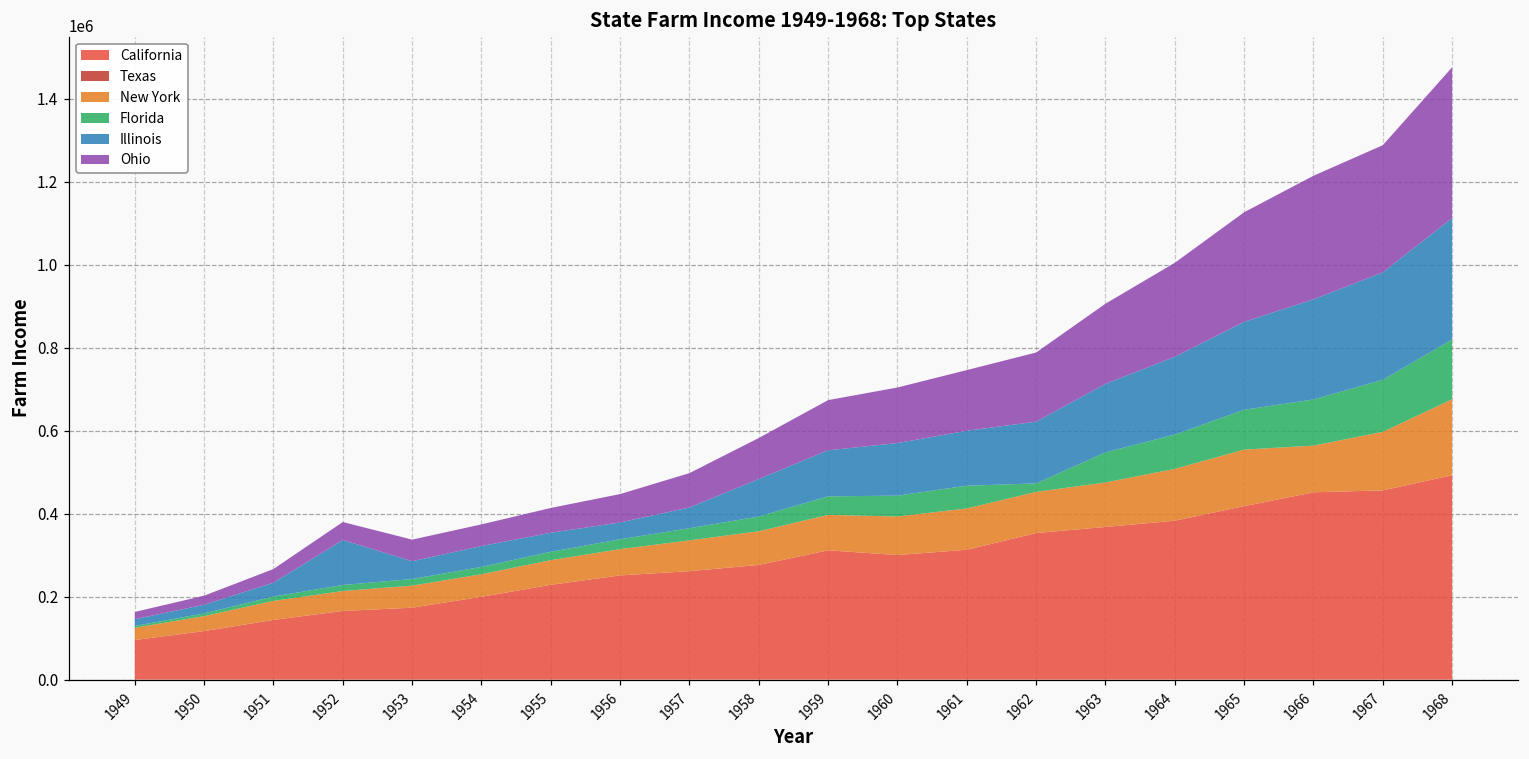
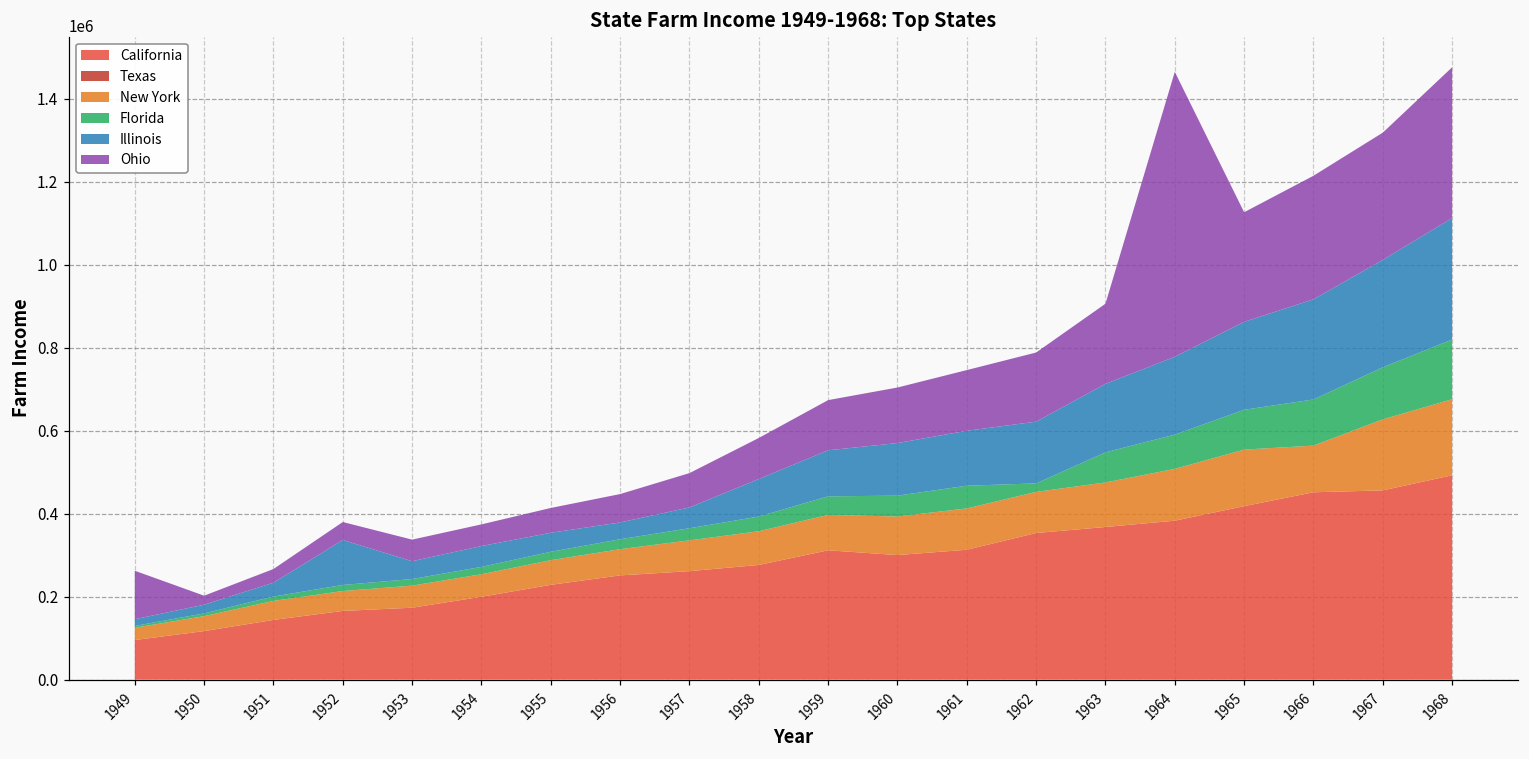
Ohio, 1949: 20000 -> 120000
Ohio, 1964: 230000 -> 690000
New York, 1967: 140000 -> 170000
